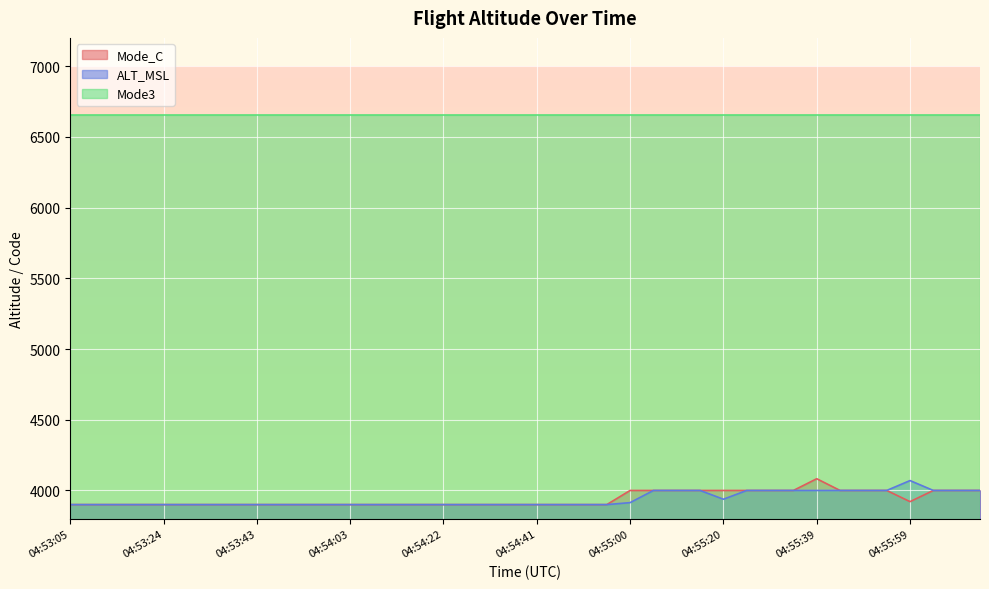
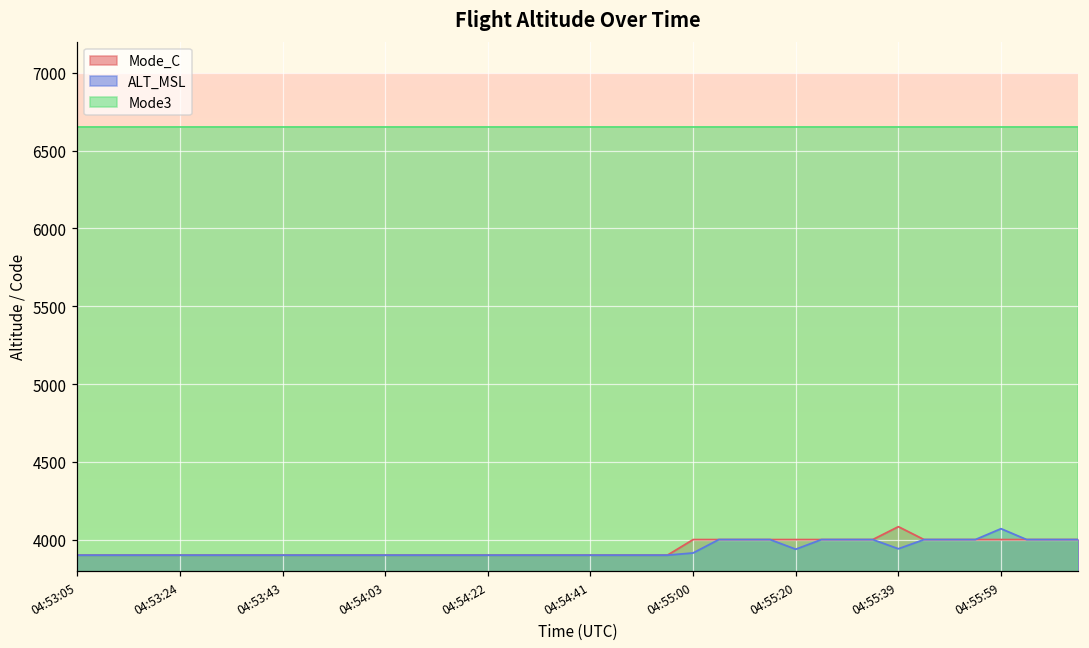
ALT_MSL, 04:55:39: 4000 -> 3940
Mode_C, 04:55:59: 3920 -> 4000
